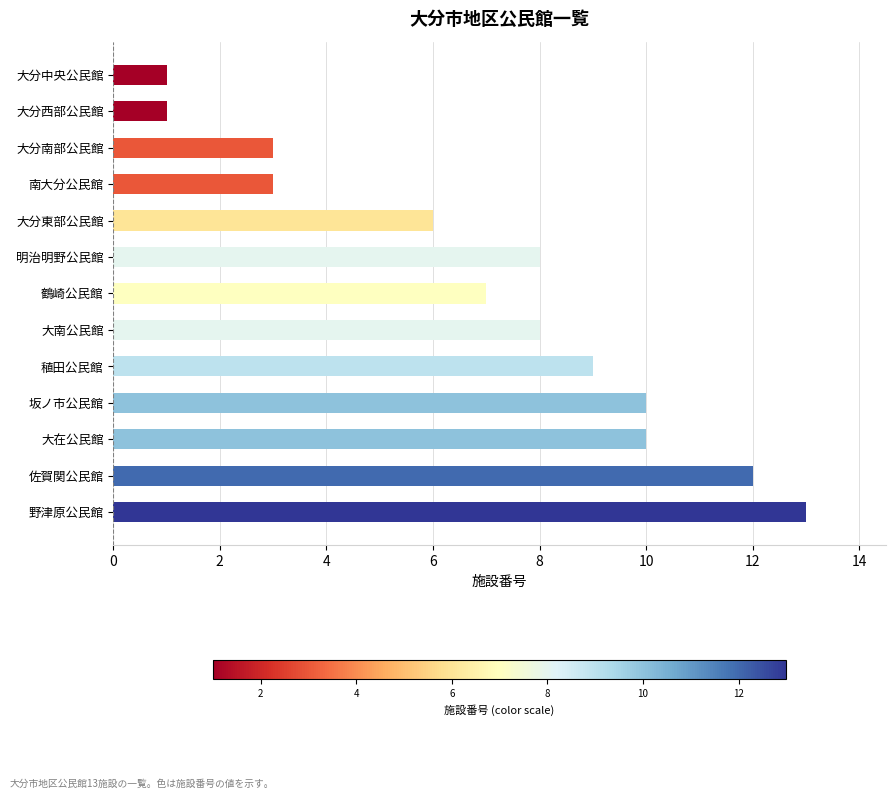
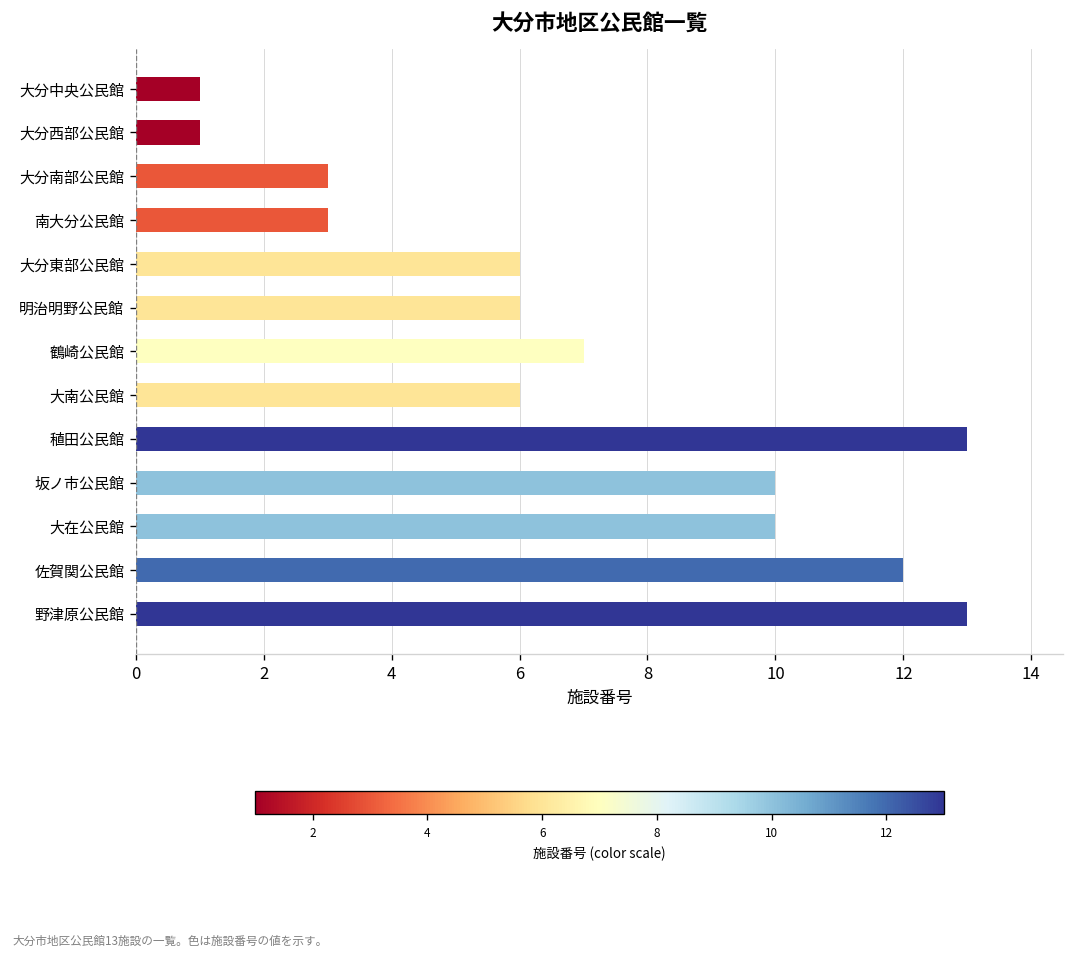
明治明野公民館: 8 -> 6
大南公民館: 8 -> 6
稙田公民館: 9 -> 13
